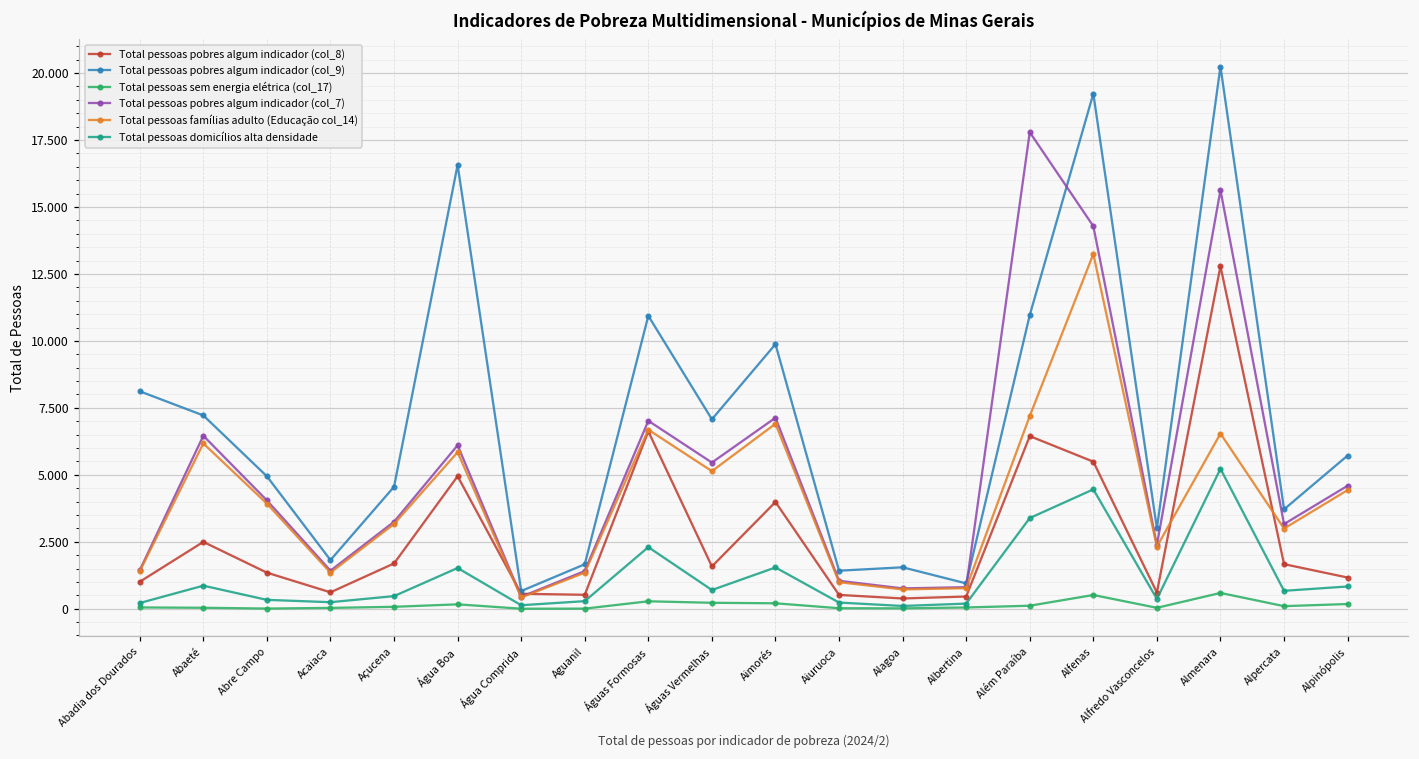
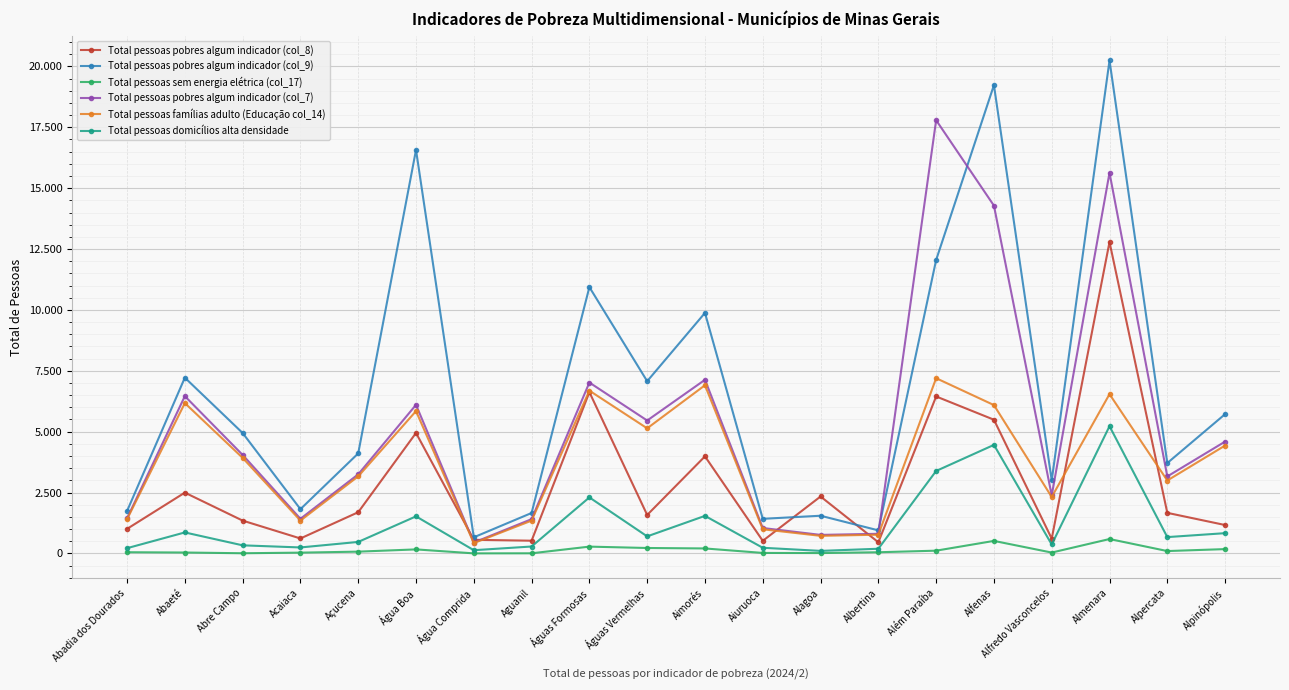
Total pessoas pobres algum indicador (col_9), Abadia dos Dourados: 8.1 -> 1.7
Total pessoas pobres algum indicador (col_9), Açucena: 4.6 -> 4.1
Total pessoas pobres algum indicador (col_8), Alagoa: 0.4 -> 2.3
Total pessoas pobres algum indicador (col_9), Além Paraíba: 11.0 -> 12.1
Total pessoas famílias adulto (Educação col_14), Alfenas: 13.2 -> 6.1
